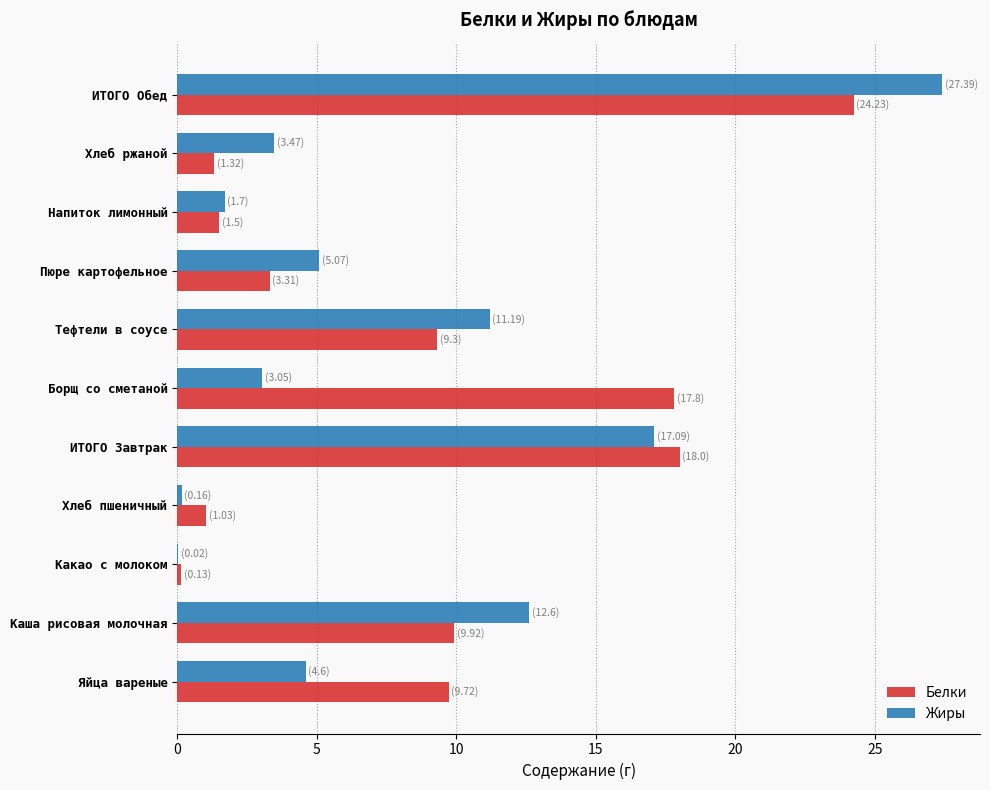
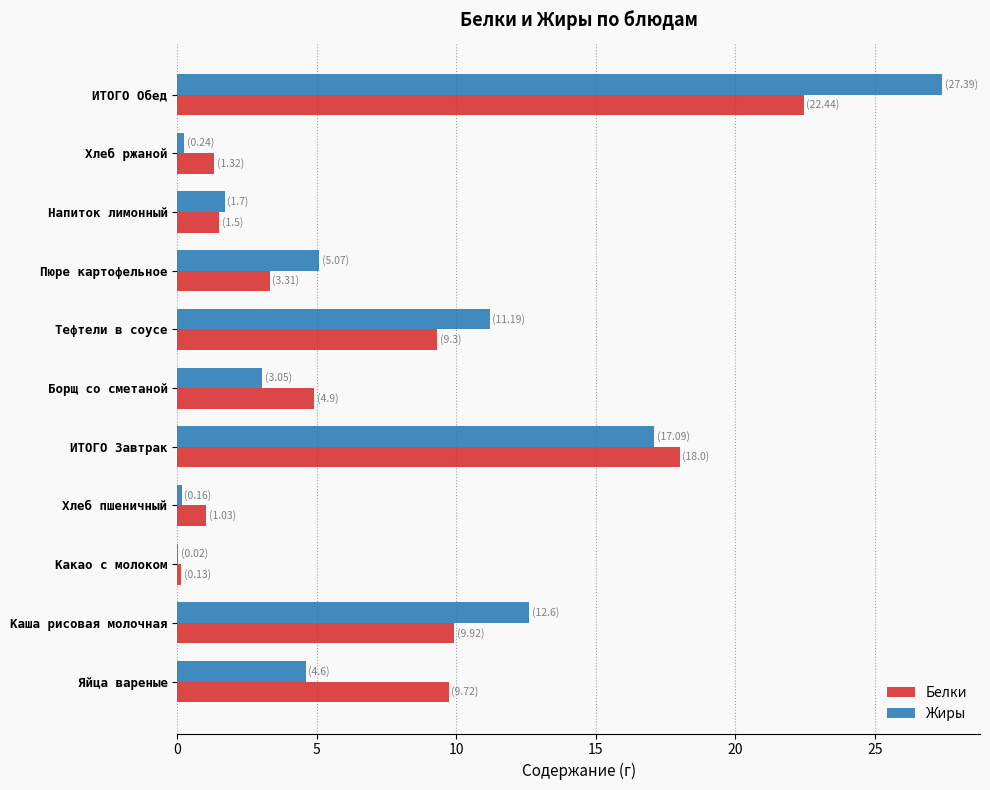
Белки, ИТОГО Обед: (24.23) -> (22.44)
Жиры, Хлеб ржаной: (3.47) -> (0.24)
Белки, Борщ со сметаной: (17.8) -> (4.9)
